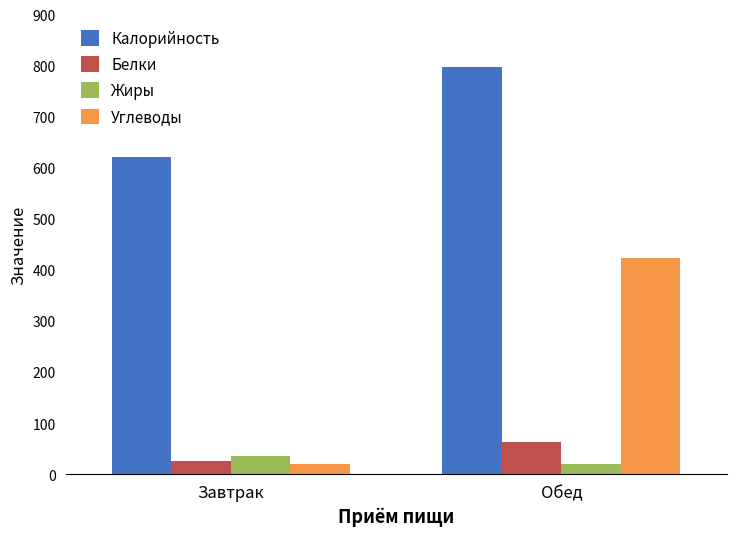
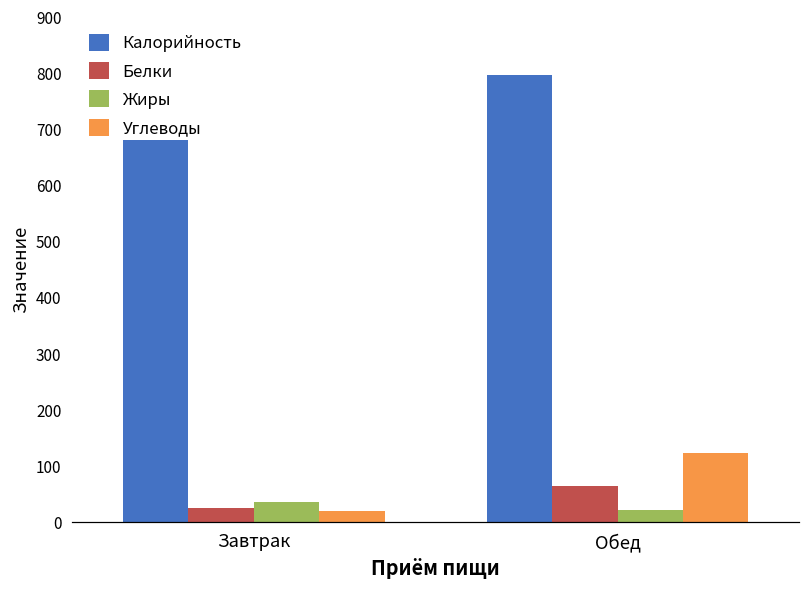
Калорийность, Завтрак: 620 -> 680
Углеводы, Обед: 420 -> 120
